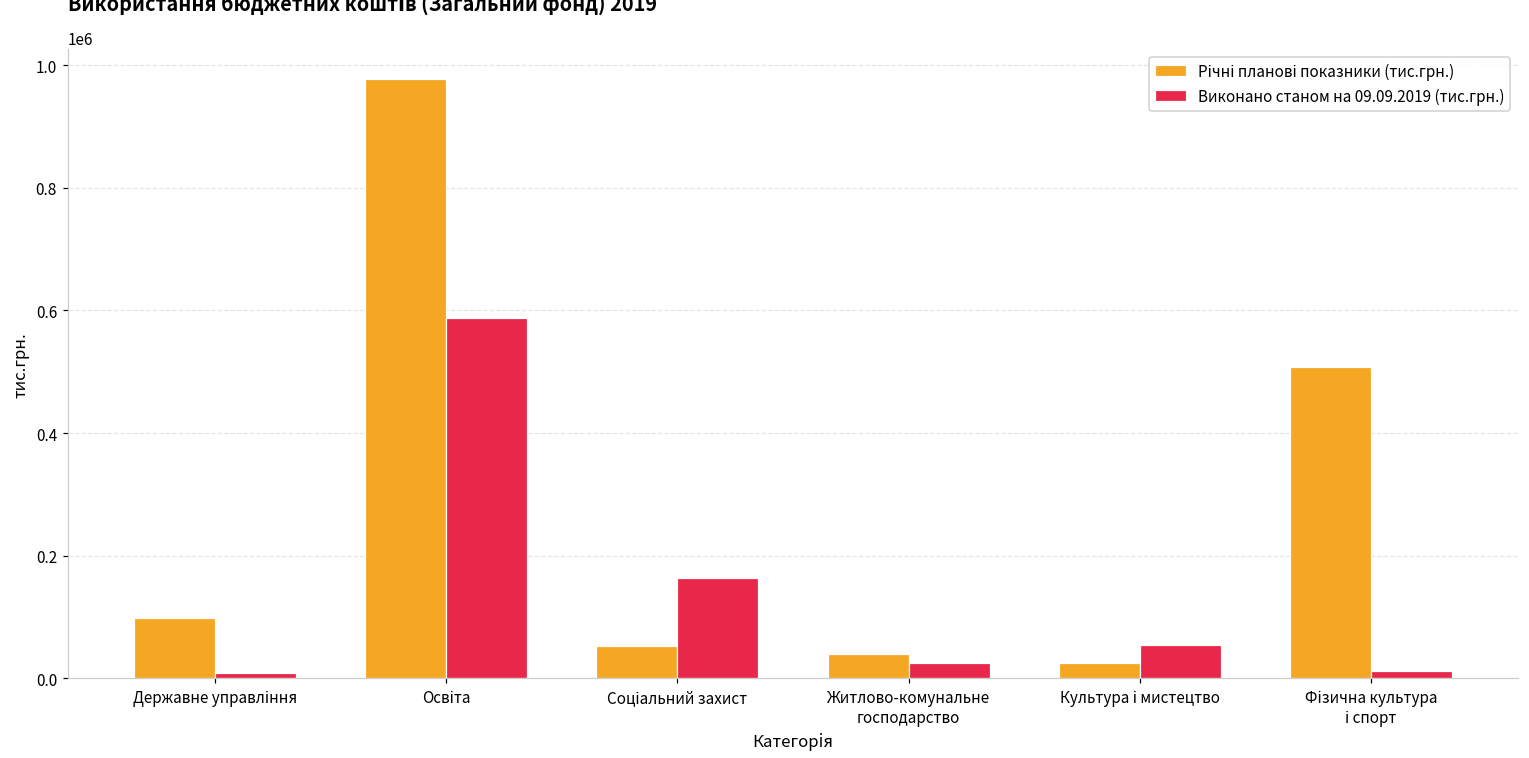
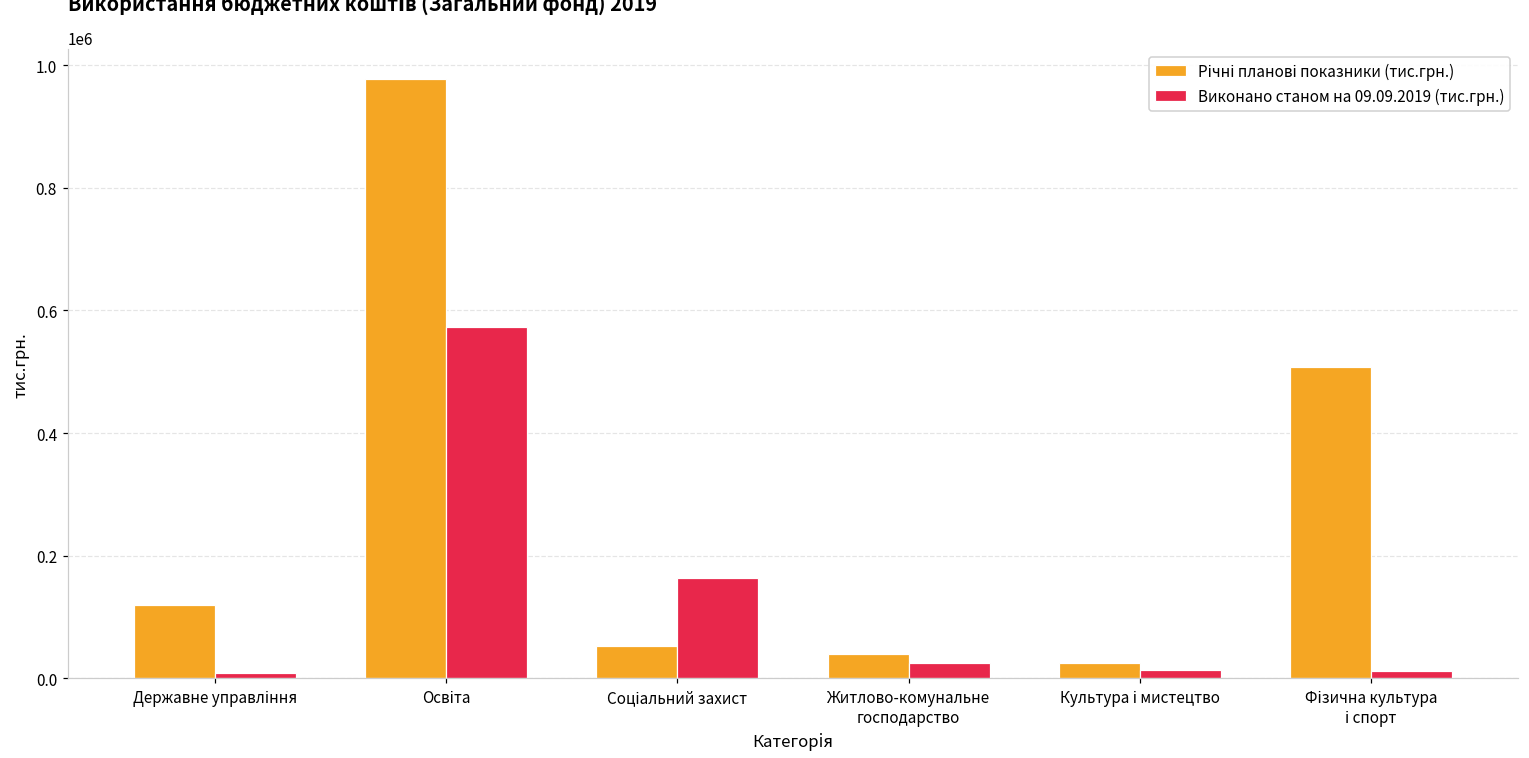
Річні планові показники (тис.грн.), Державне управління: 100000 -> 120000
Виконано станом на 09.09.2019 (тис.грн.), Освіта: 590000 -> 570000
Виконано станом на 09.09.2019 (тис.грн.), Культура і мистецтво: 50000 -> 10000
